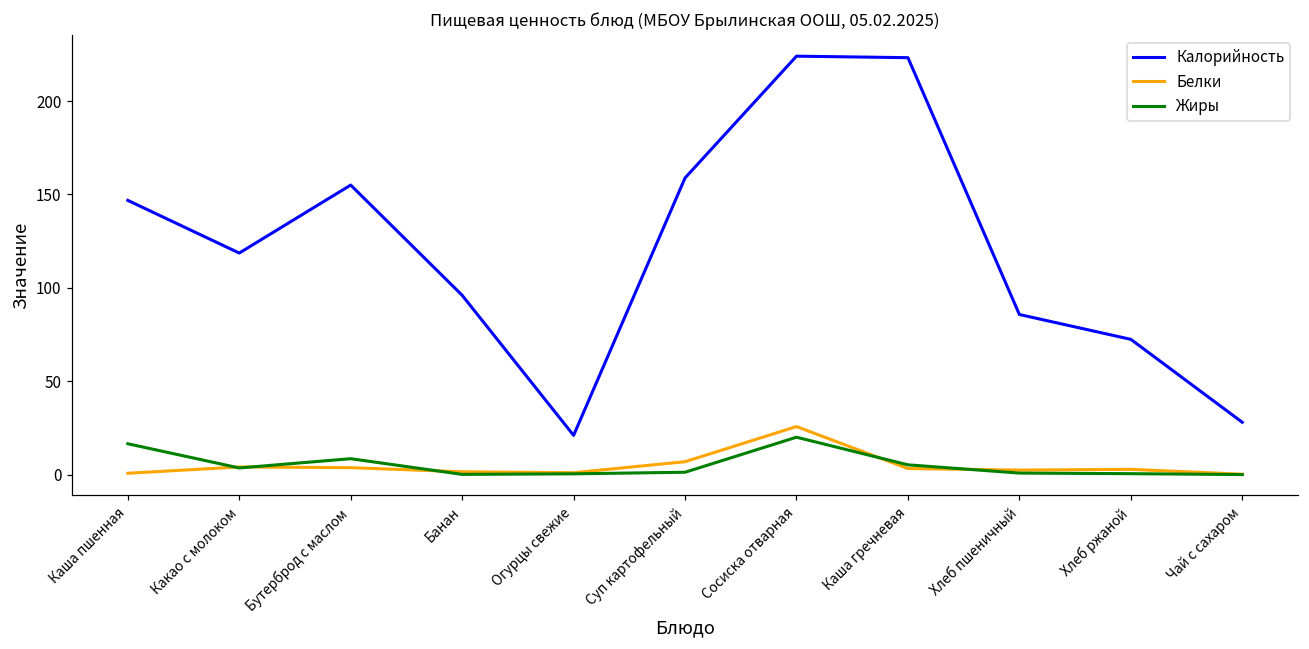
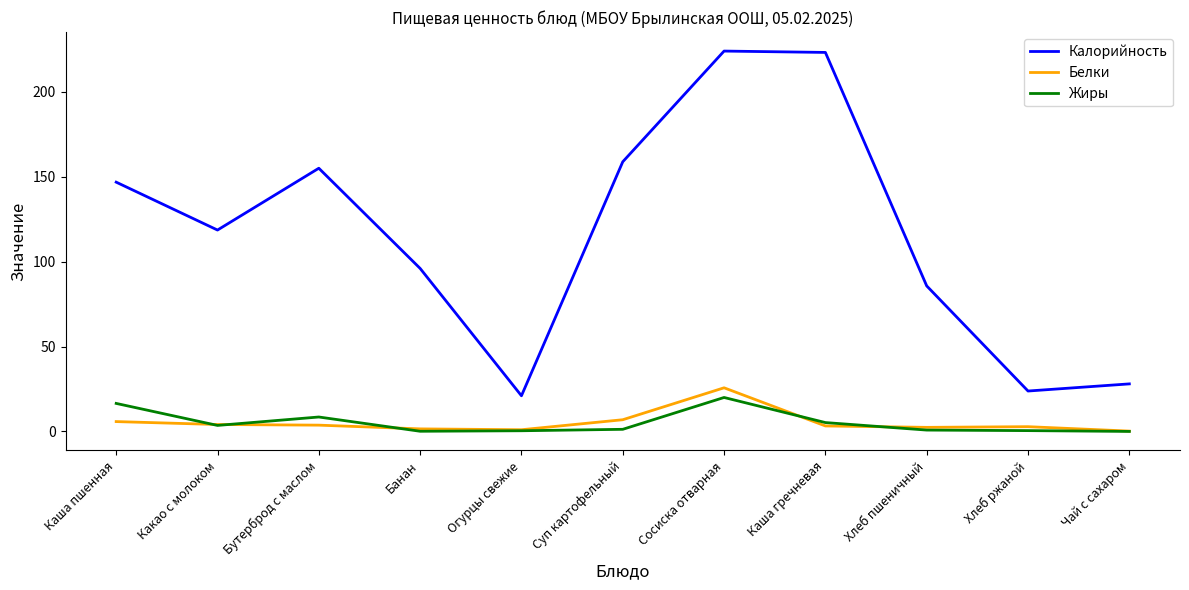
Белки, Каша пшенная: 1 -> 6
Калорийность, Хлеб ржаной: 72 -> 24
